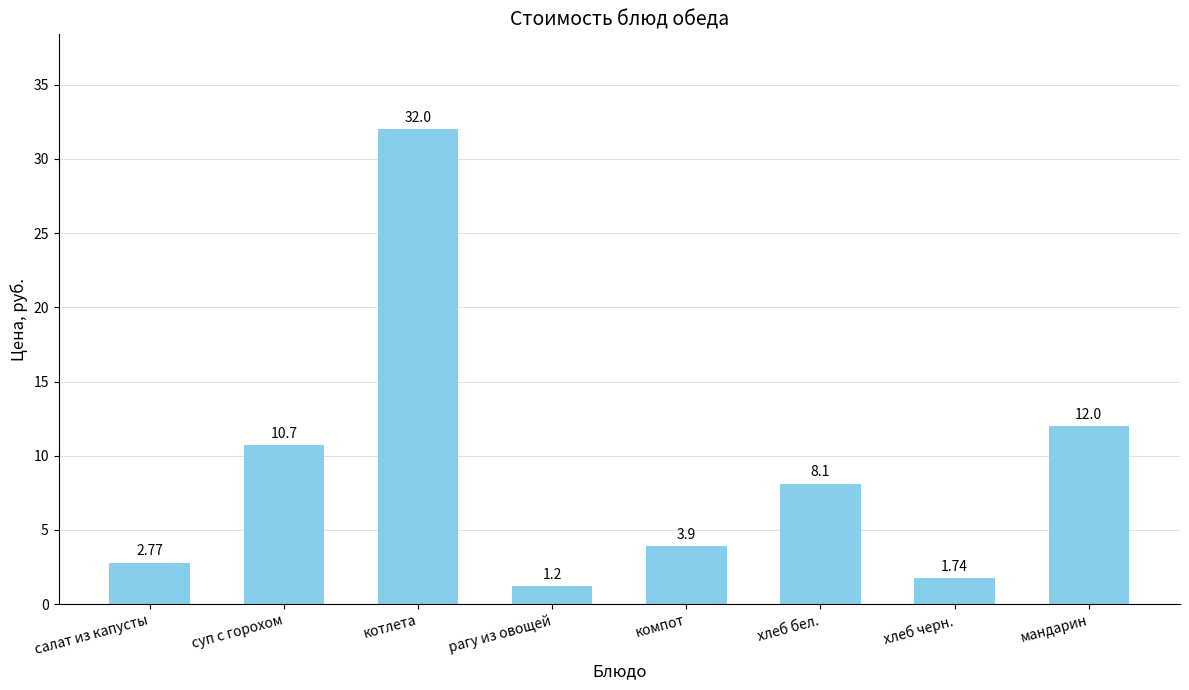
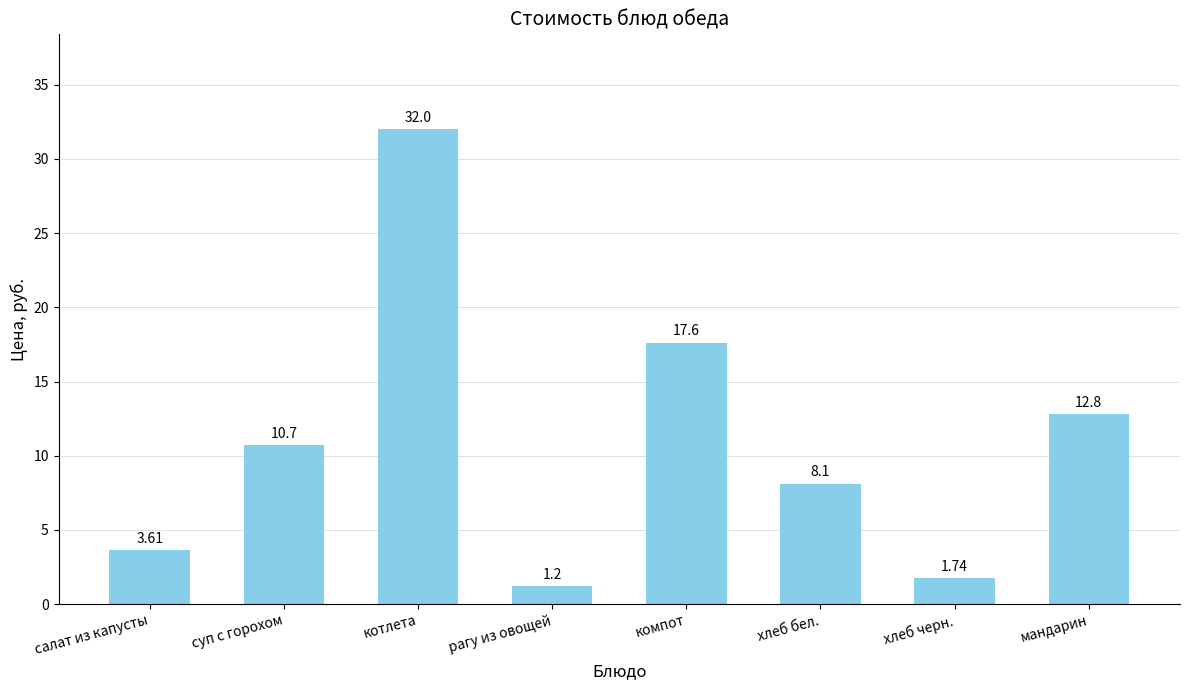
салат из капусты: 2.77 -> 3.61
компот: 3.9 -> 17.6
мандарин: 12.0 -> 12.8
